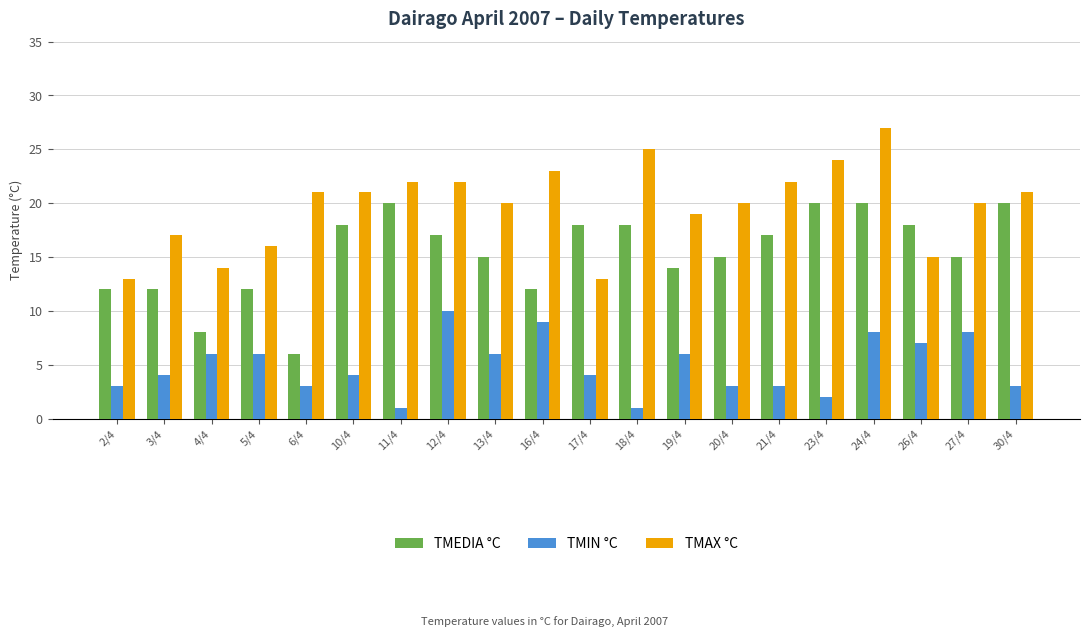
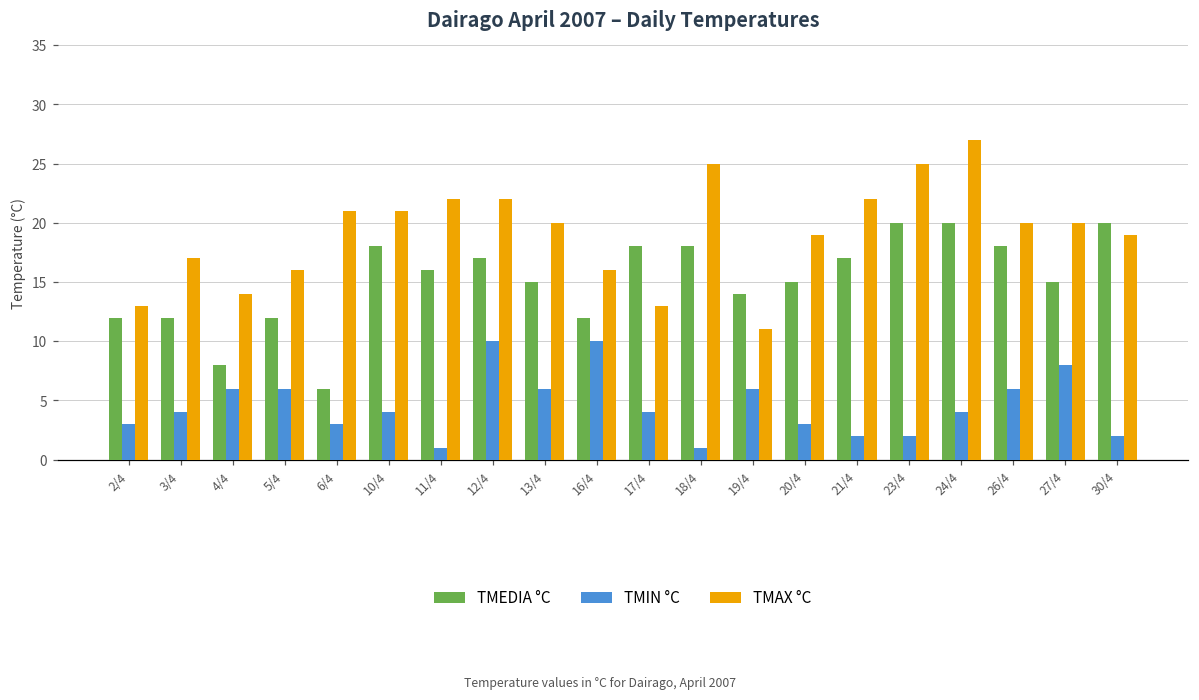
TMEDIA °C, 11/4: 20 -> 16
TMIN °C, 16/4: 9 -> 10
TMAX °C, 16/4: 23 -> 16
TMAX °C, 19/4: 19 -> 11
TMAX °C, 20/4: 20 -> 19
TMIN °C, 21/4: 3 -> 2
TMAX °C, 23/4: 24 -> 25
TMIN °C, 24/4: 8 -> 4
TMIN °C, 26/4: 7 -> 6
TMAX °C, 26/4: 15 -> 20
TMIN °C, 30/4: 3 -> 2
TMAX °C, 30/4: 21 -> 19
